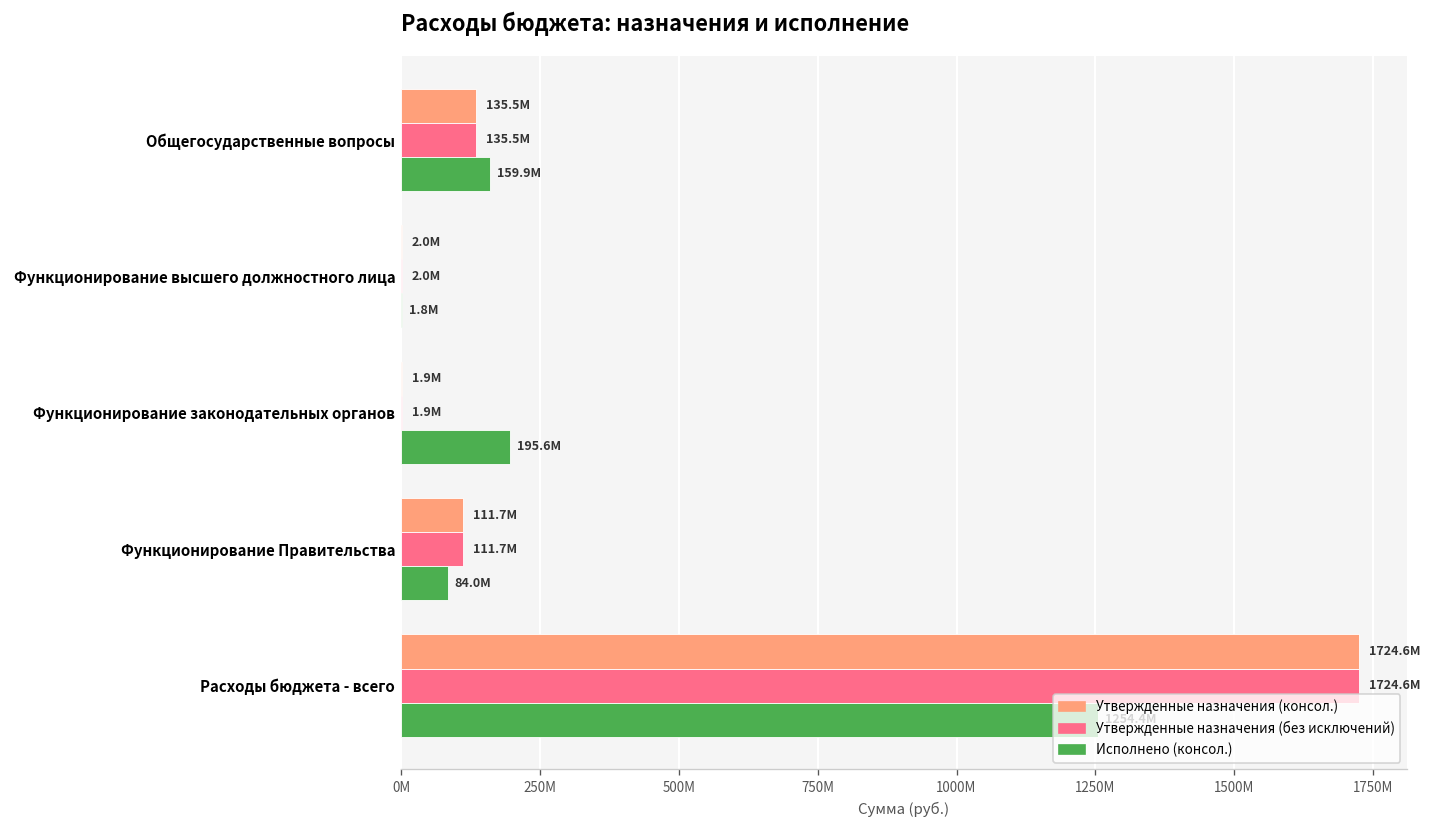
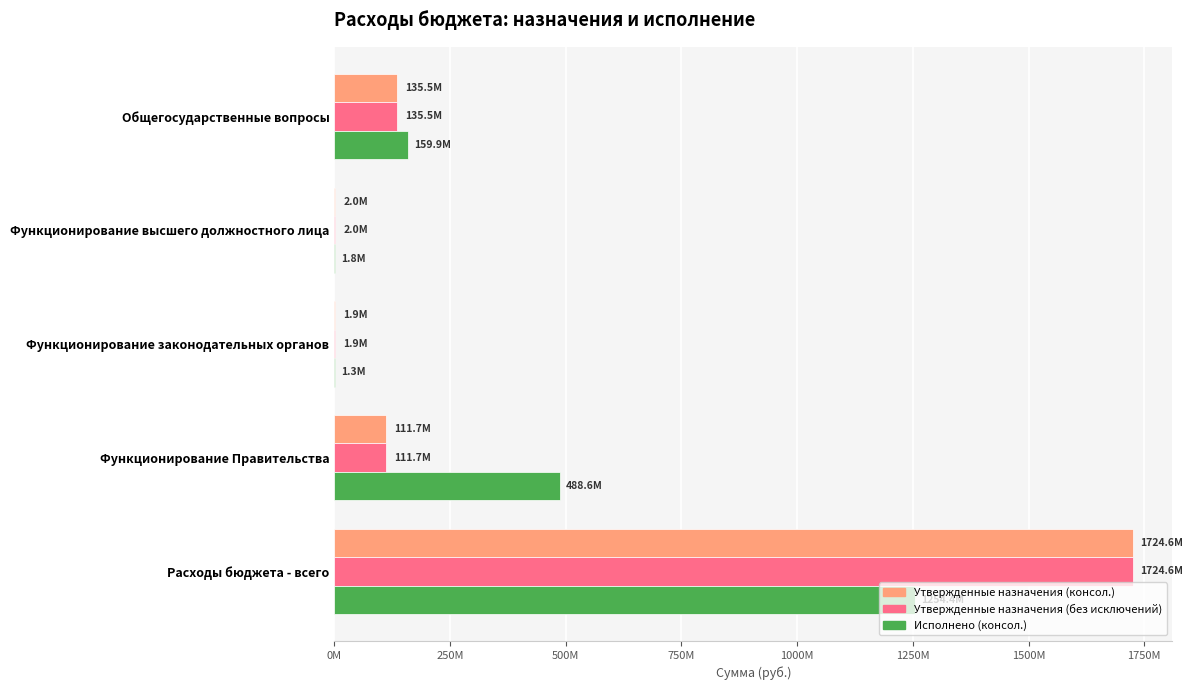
Исполнено (консол.), Функционирование законодательных органов: 195.6M -> 1.3M
Исполнено (консол.), Функционирование Правительства: 84.0M -> 488.6M
